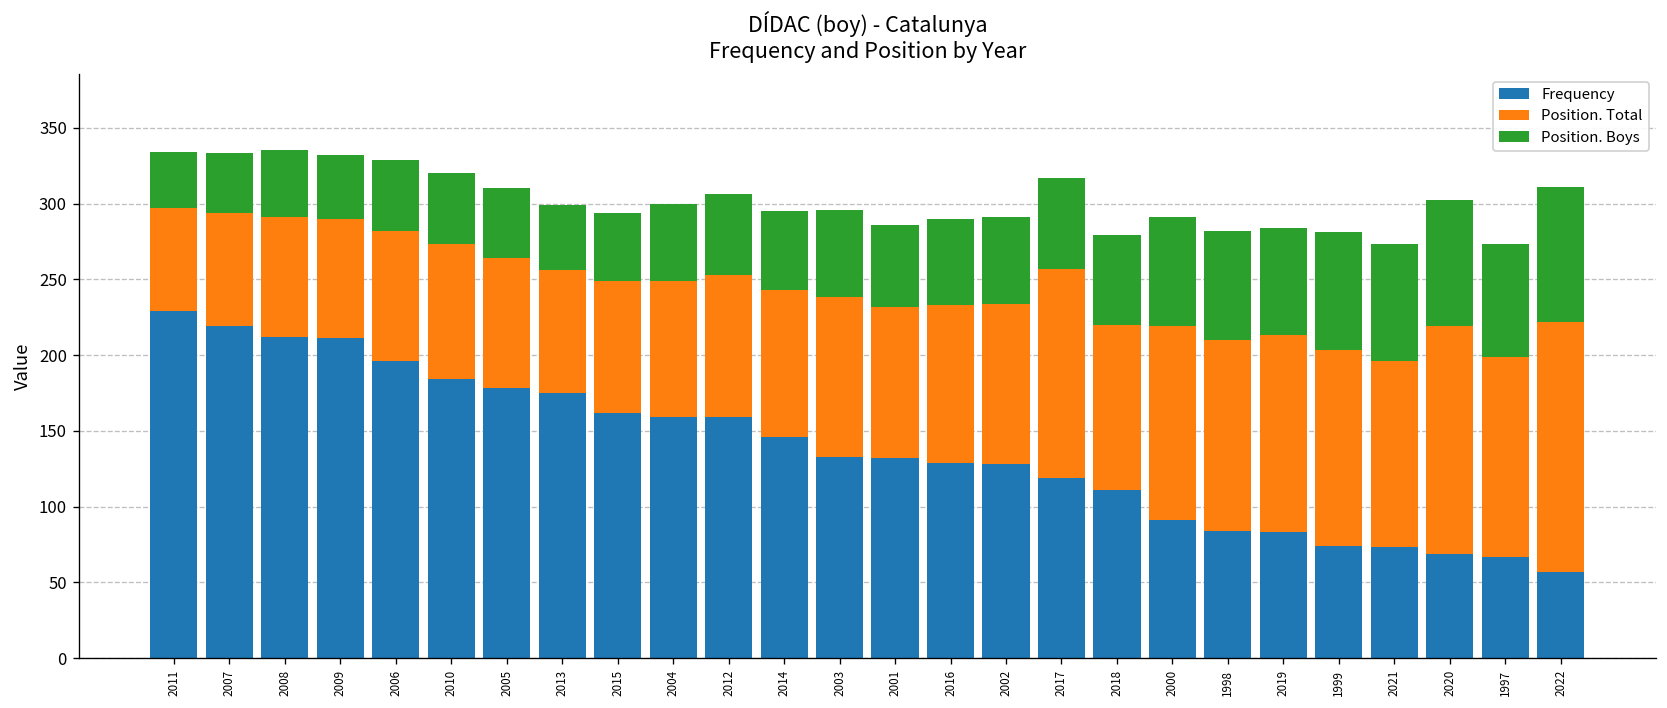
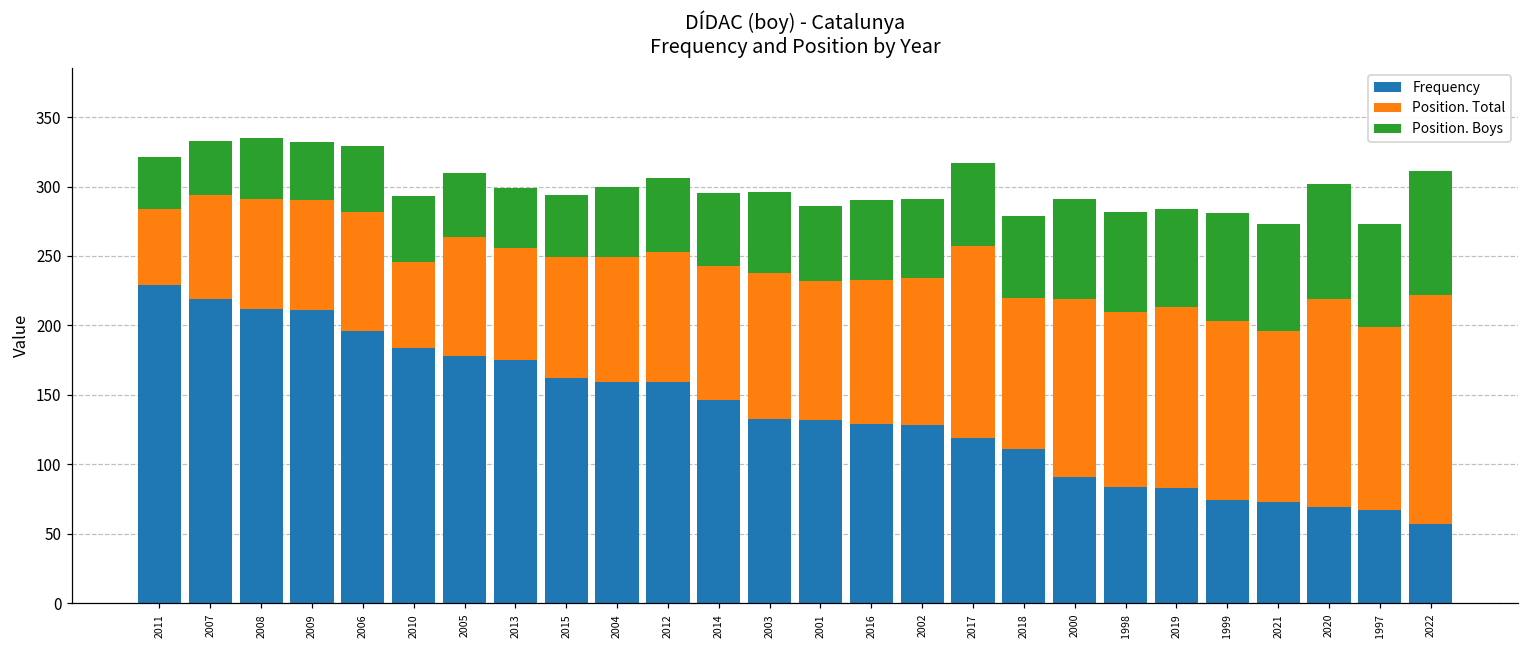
Position. Total, 2011: 68 -> 55
Position. Total, 2010: 89 -> 62
